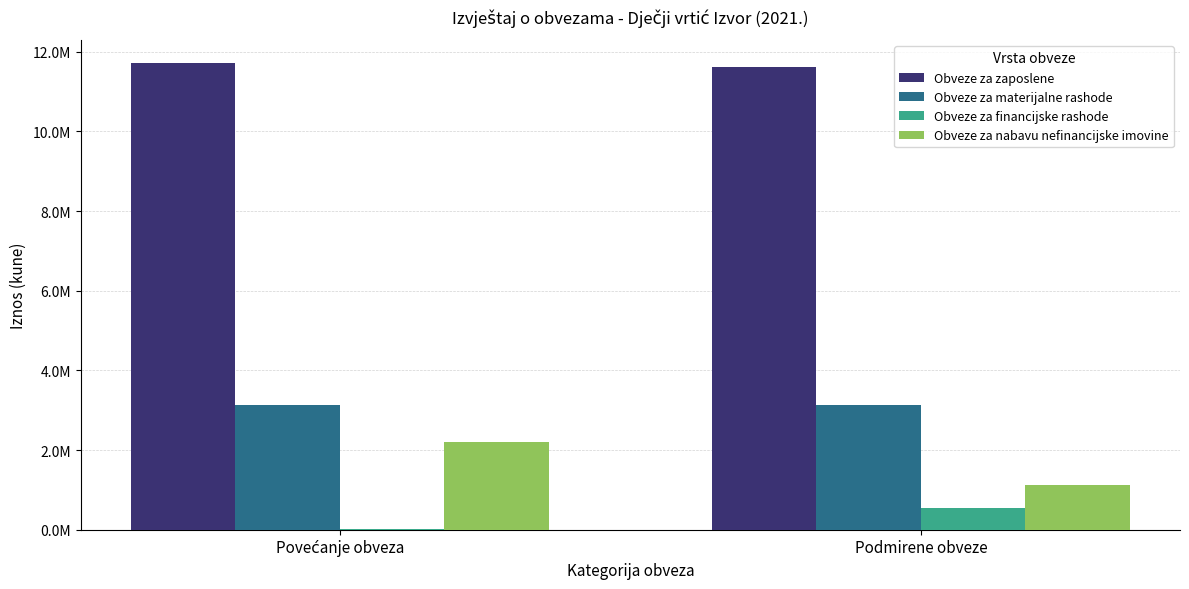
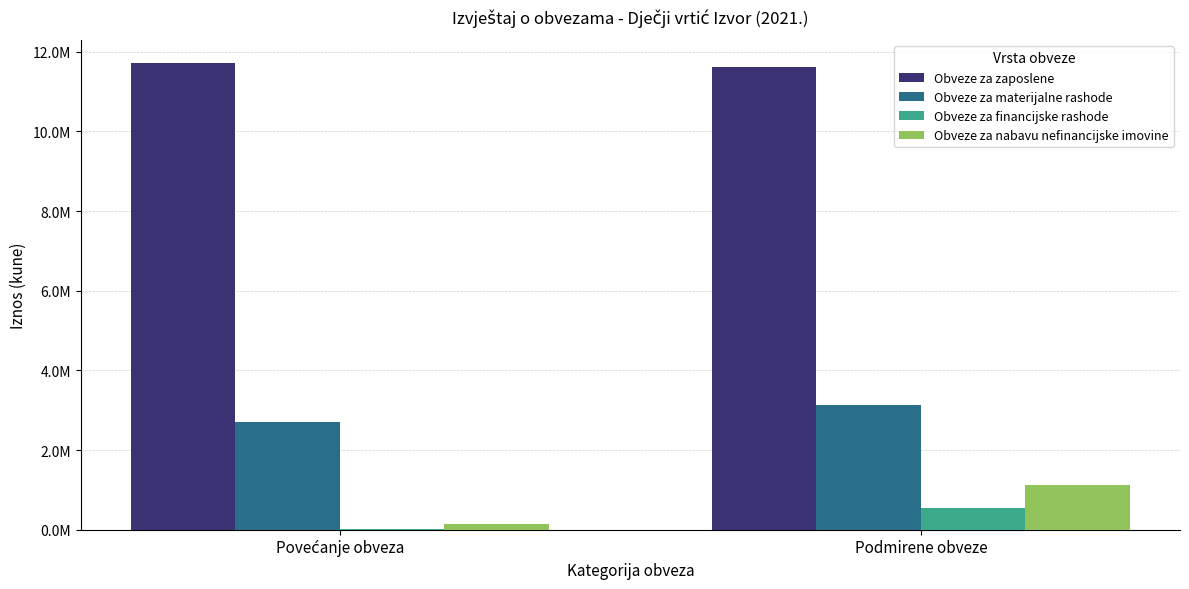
Obveze za materijalne rashode, Povećanje obveza: 3100000 -> 2700000
Obveze za nabavu nefinancijske imovine, Povećanje obveza: 2200000 -> 200000
